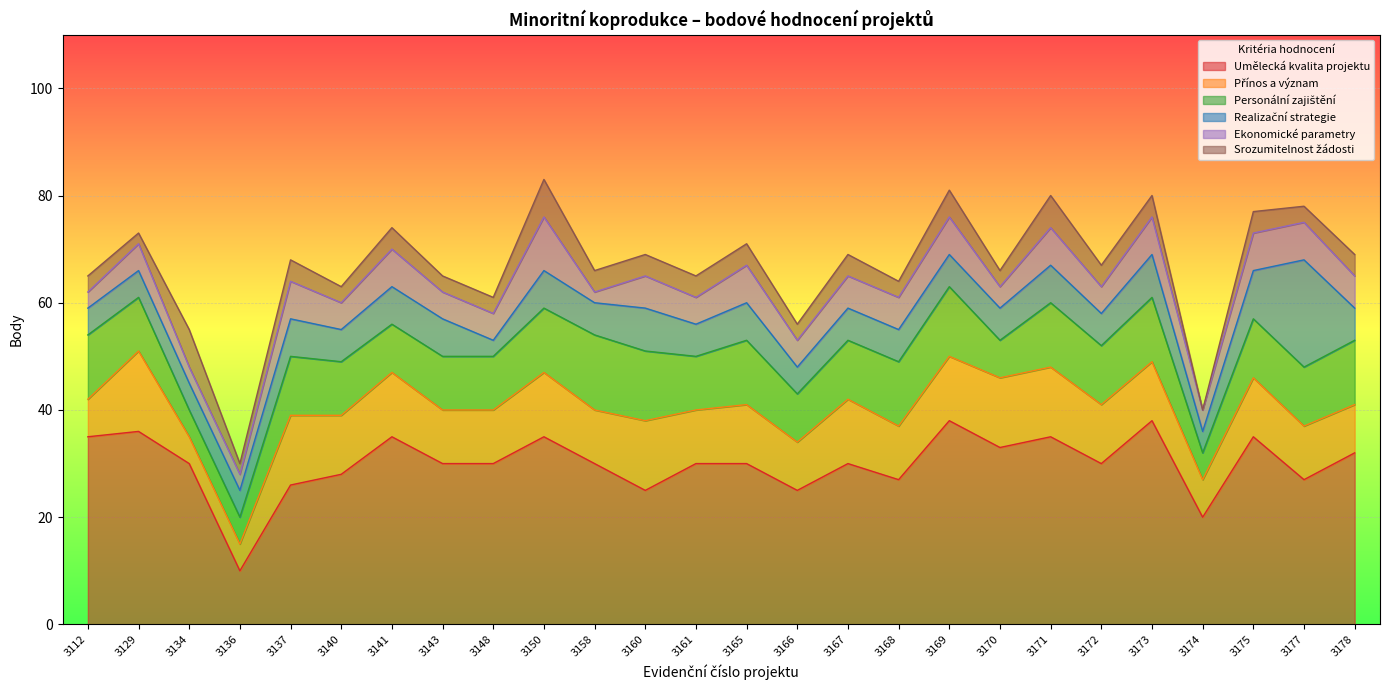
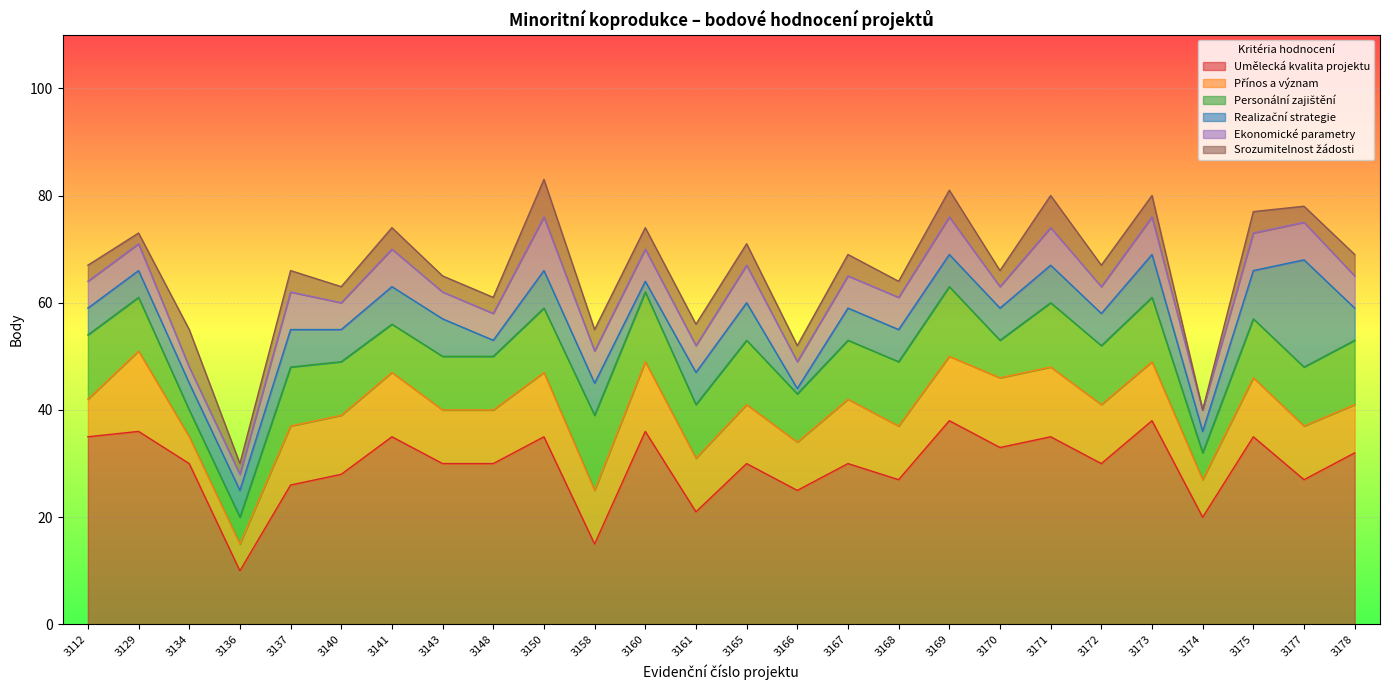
Ekonomické parametry, 3112: 3 -> 5
Přínos a význam, 3137: 13 -> 11
Umělecká kvalita projektu, 3158: 30 -> 15
Ekonomické parametry, 3158: 2 -> 6
Umělecká kvalita projektu, 3160: 25 -> 36
Realizační strategie, 3160: 8 -> 2
Umělecká kvalita projektu, 3161: 30 -> 21
Realizační strategie, 3166: 5 -> 1
